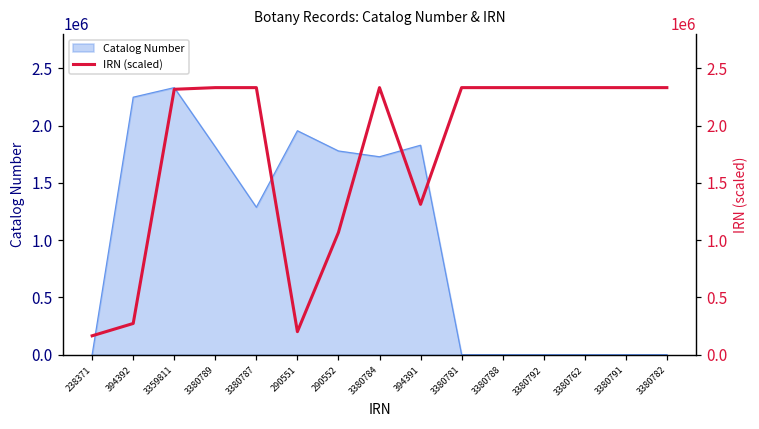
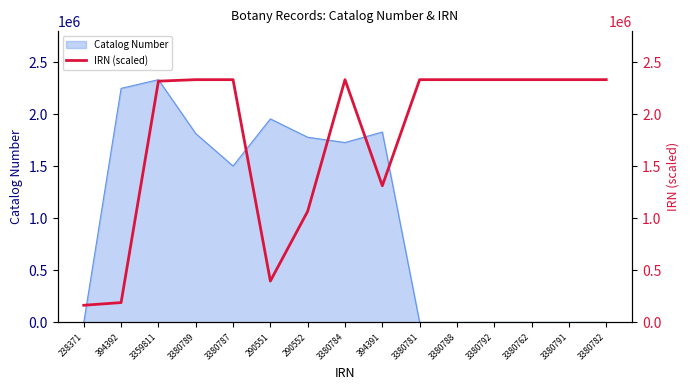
Catalog Number, 3380787: 1290000 -> 1500000
IRN (scaled), 394392: 270000 -> 190000
IRN (scaled), 290551: 200000 -> 400000
